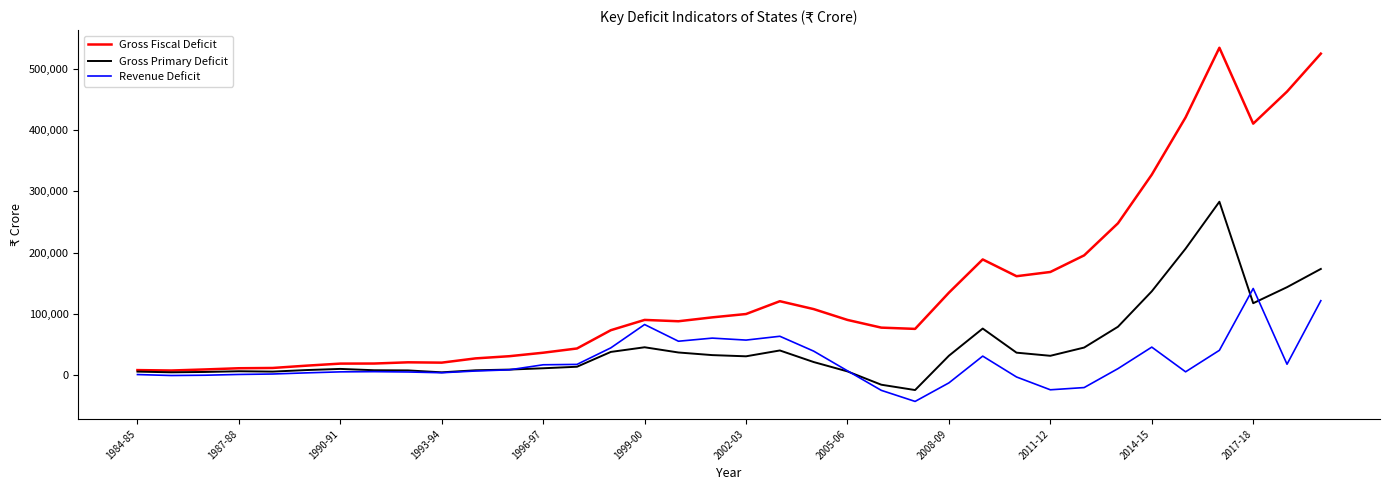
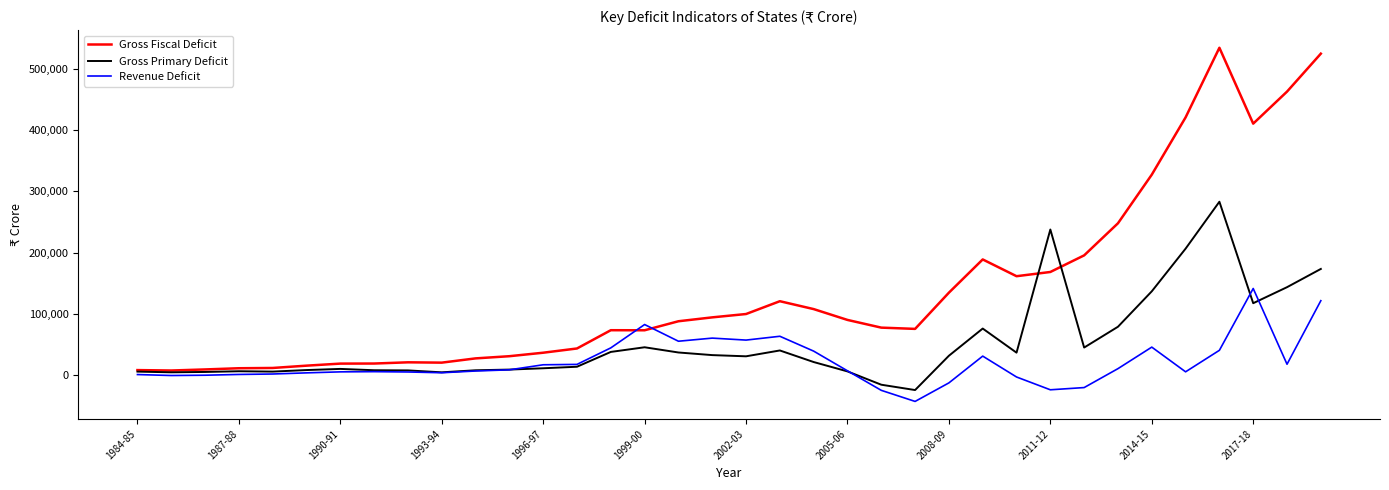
Gross Fiscal Deficit, 1999-00: 90,000 -> 70,000
Gross Primary Deficit, 2011-12: 30,000 -> 240,000
